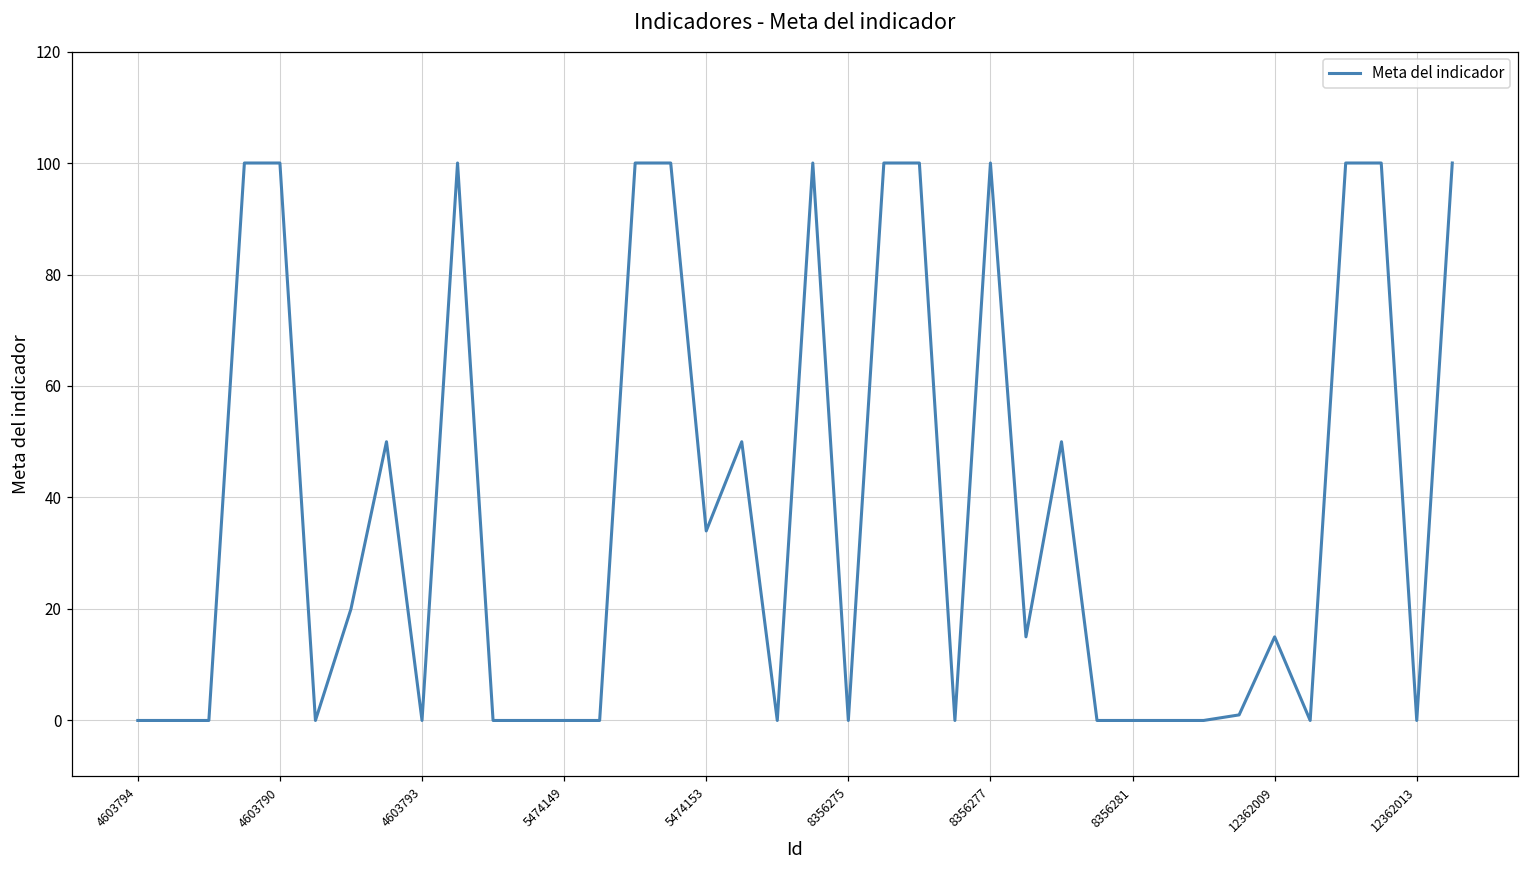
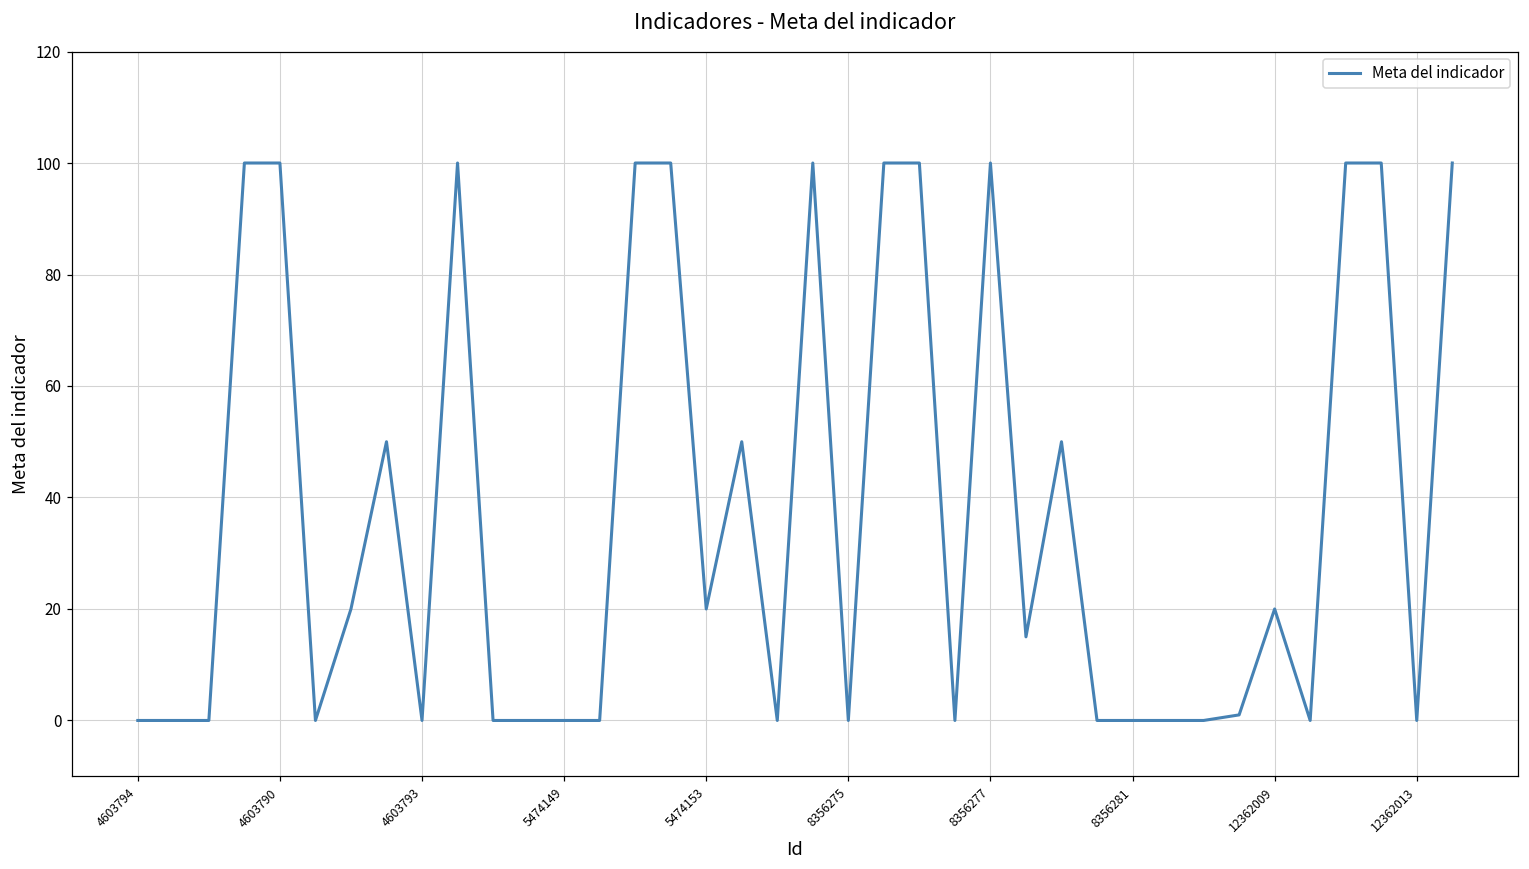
5474153: 34 -> 20
12362009: 15 -> 20
